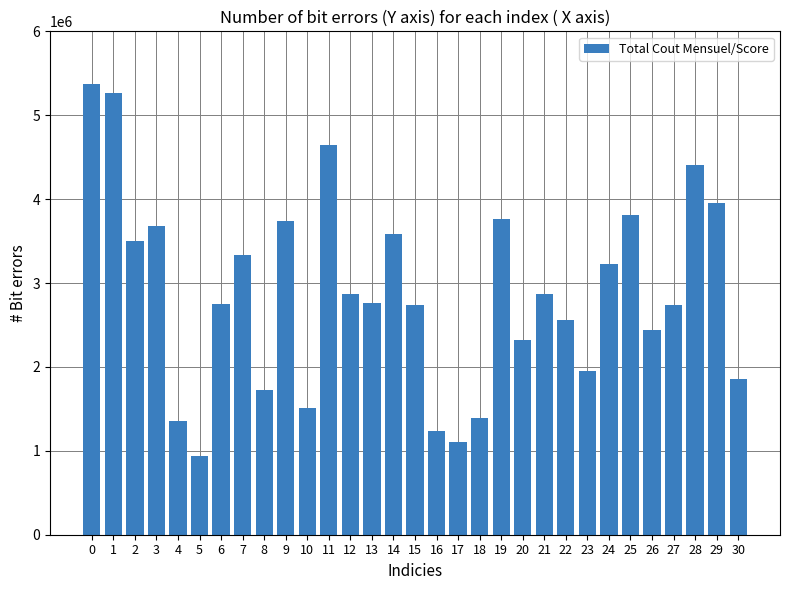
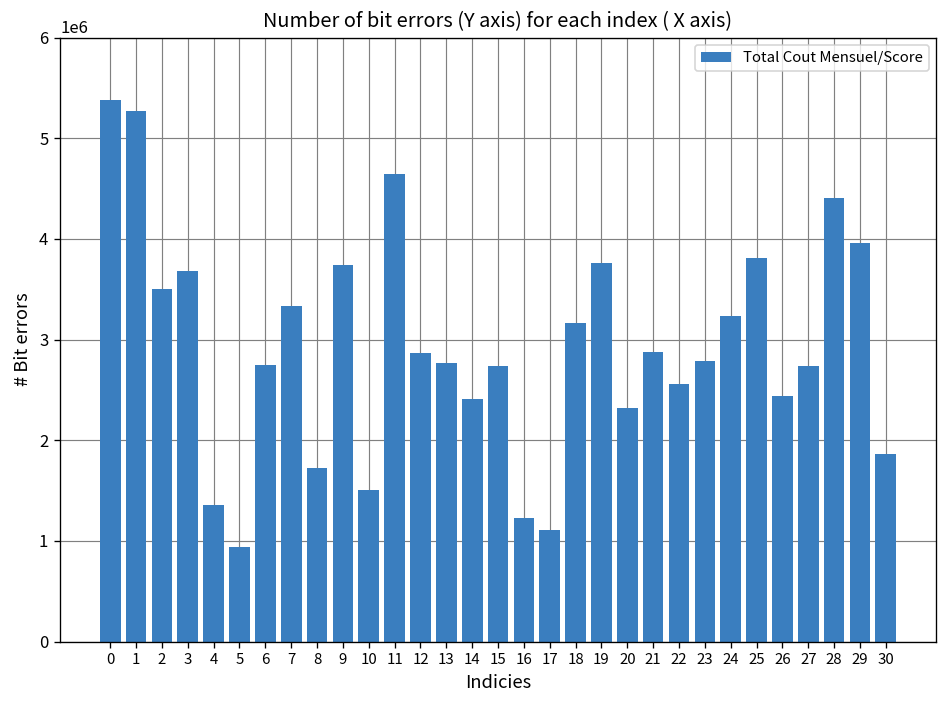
14: 3600000 -> 2400000
18: 1400000 -> 3200000
23: 1900000 -> 2800000
